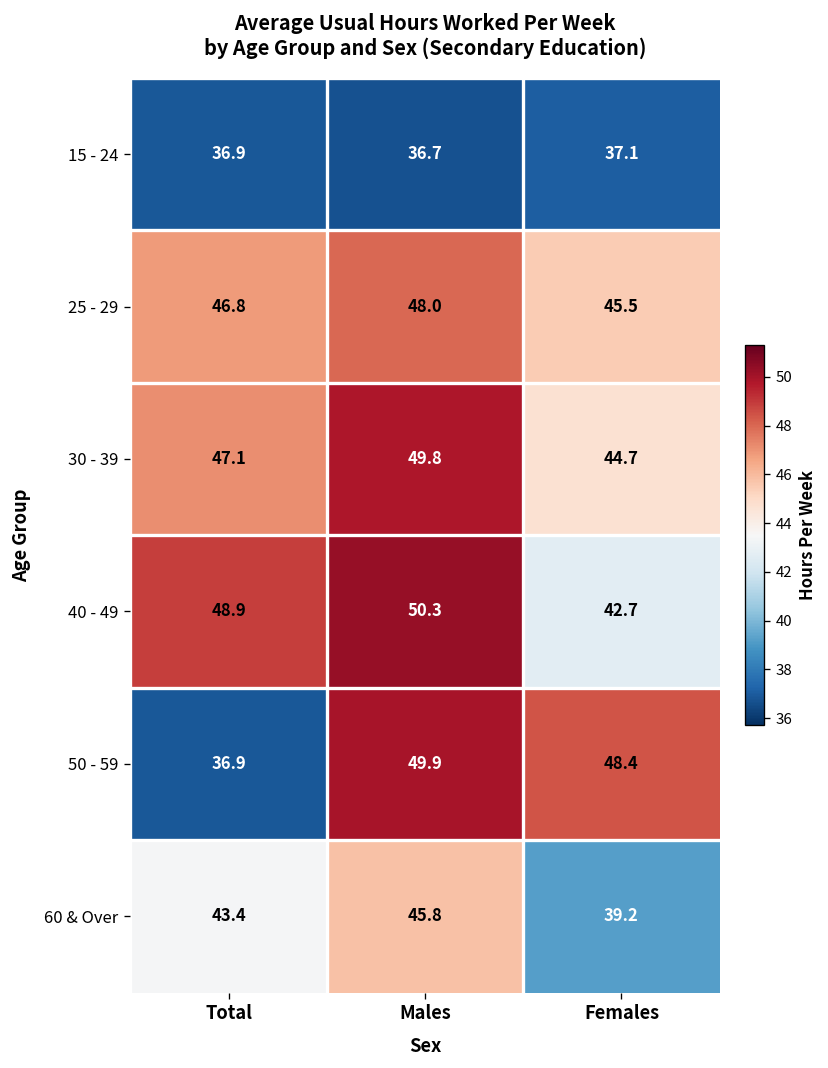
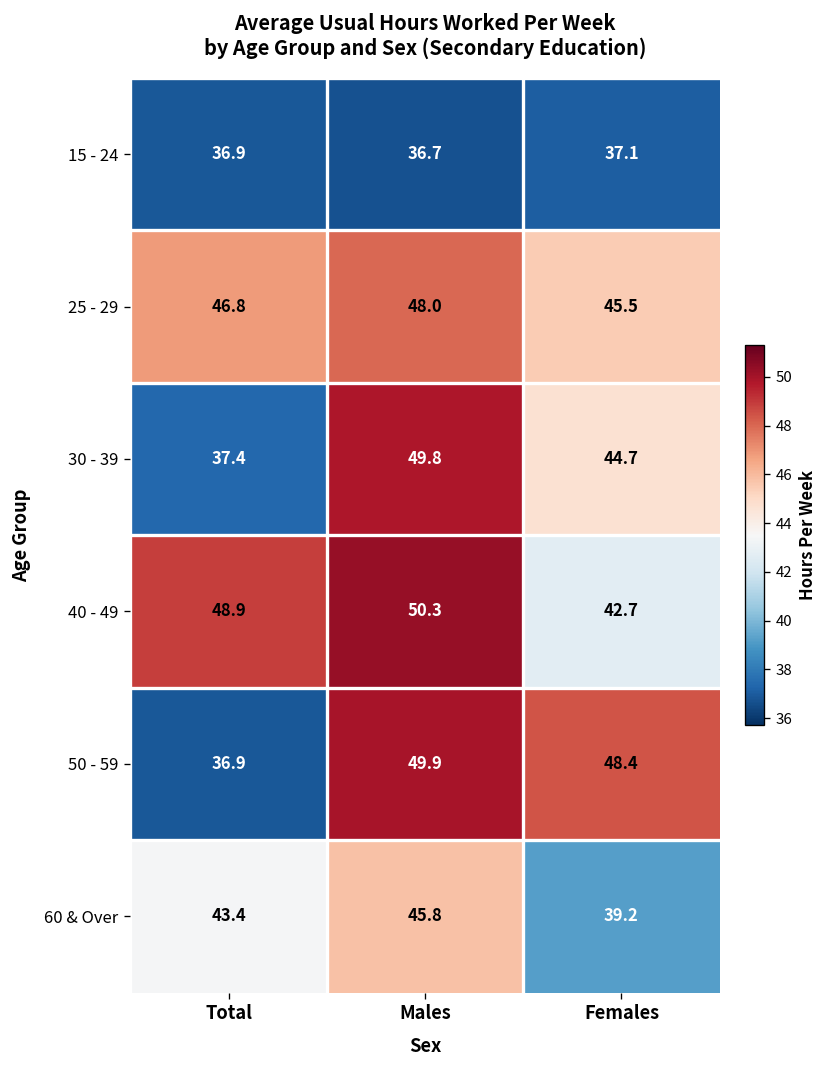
30 - 39, Total: 47.1 -> 37.4
